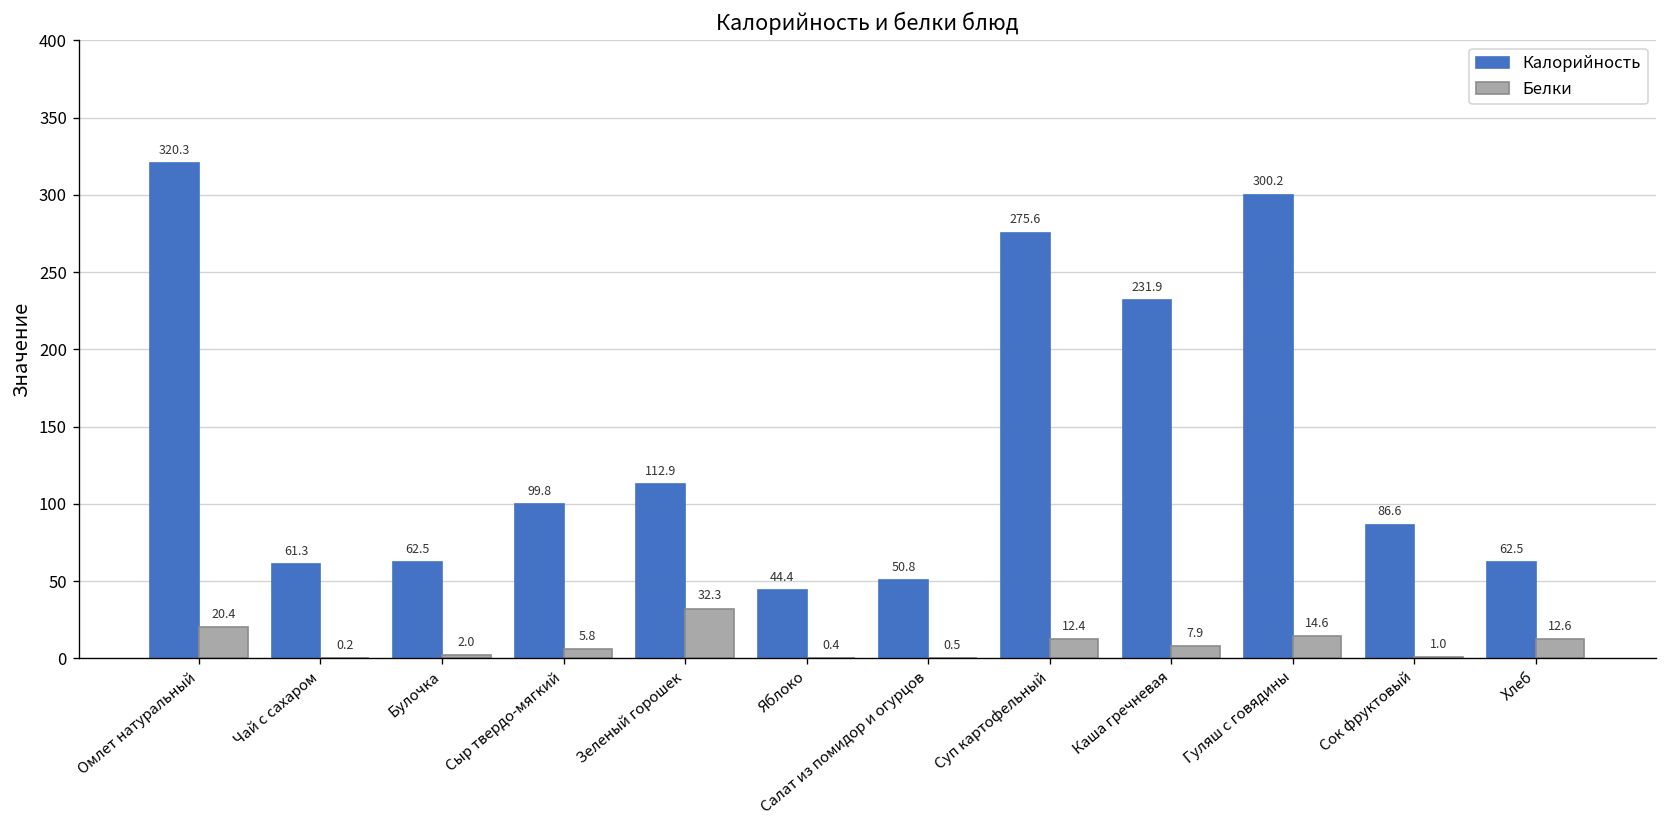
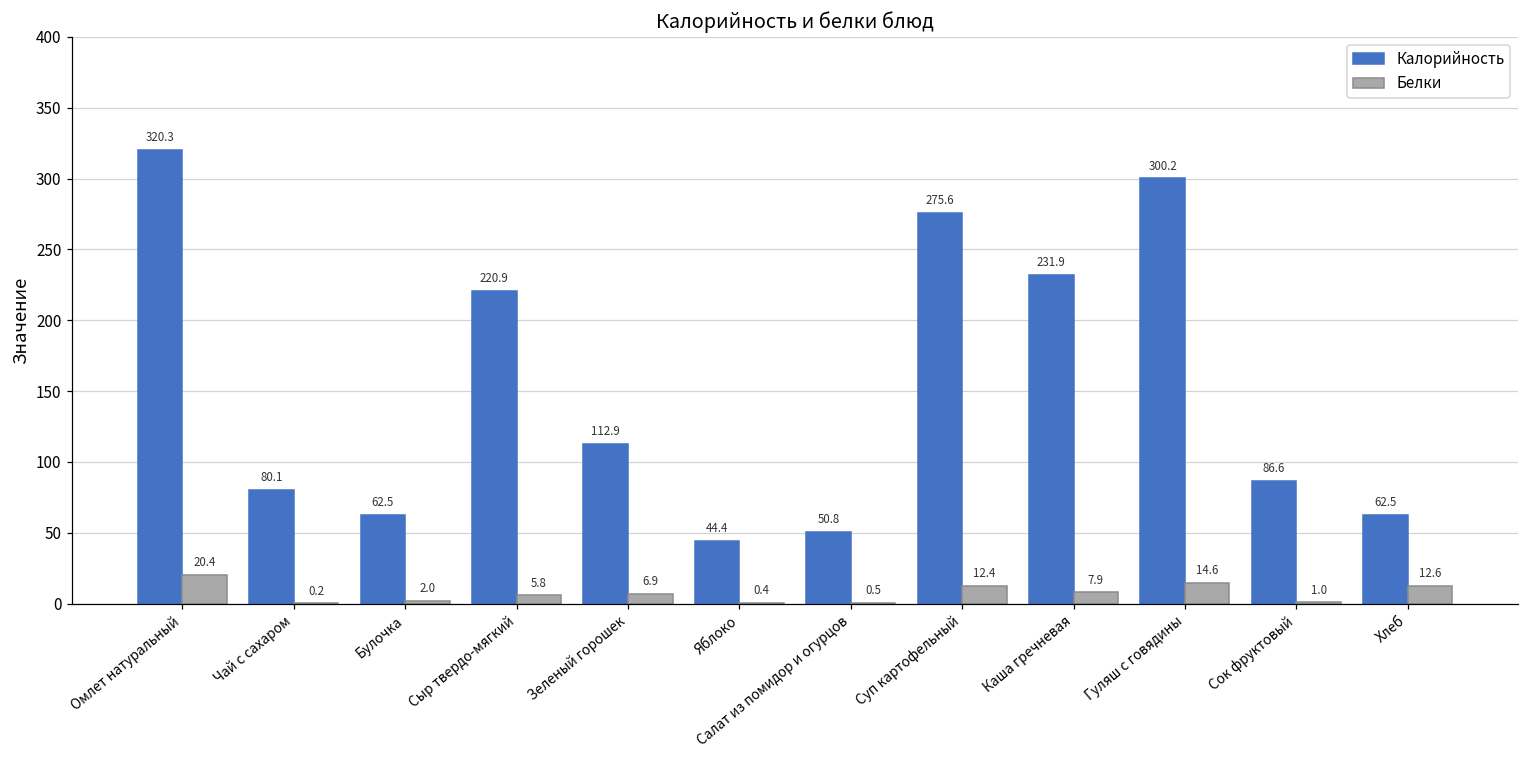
Калорийность, Чай с сахаром: 61.3 -> 80.1
Калорийность, Сыр твердо-мягкий: 99.8 -> 220.9
Белки, Зеленый горошек: 32.3 -> 6.9
